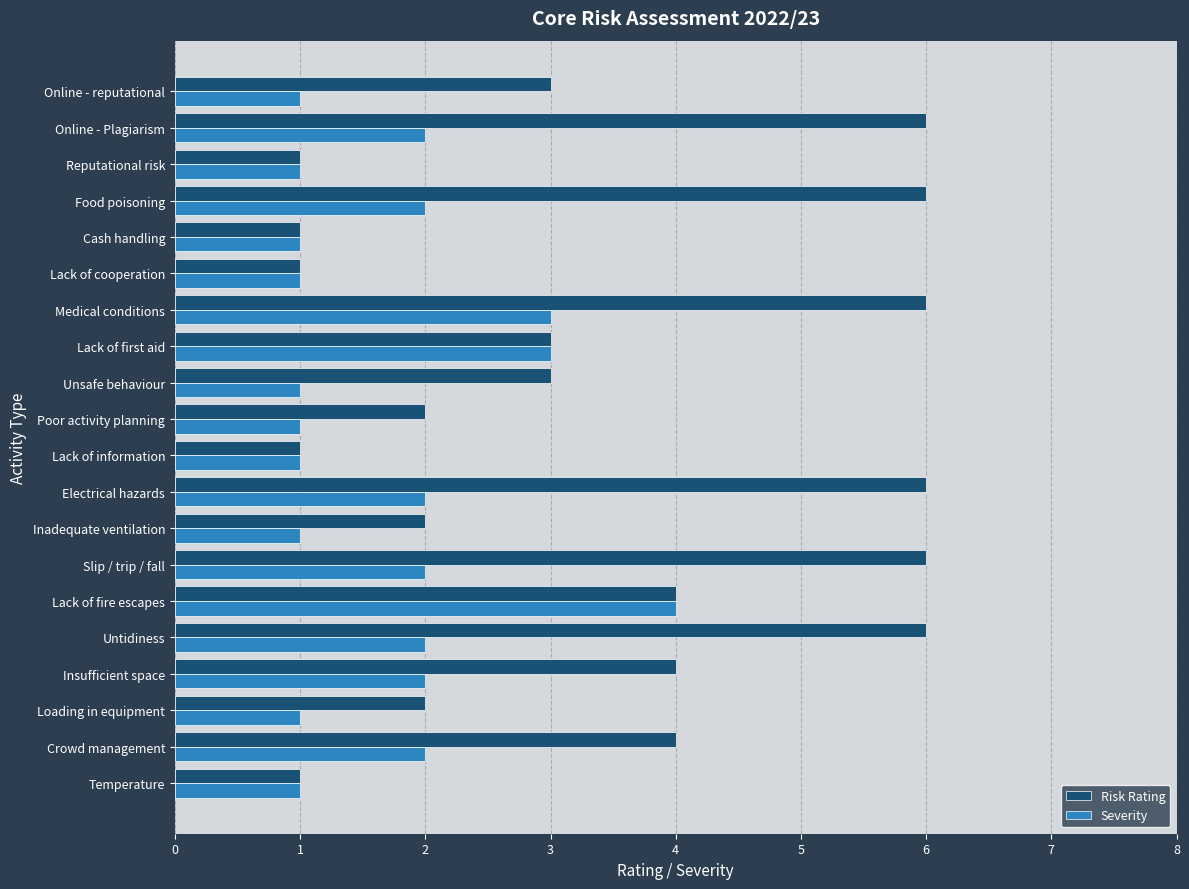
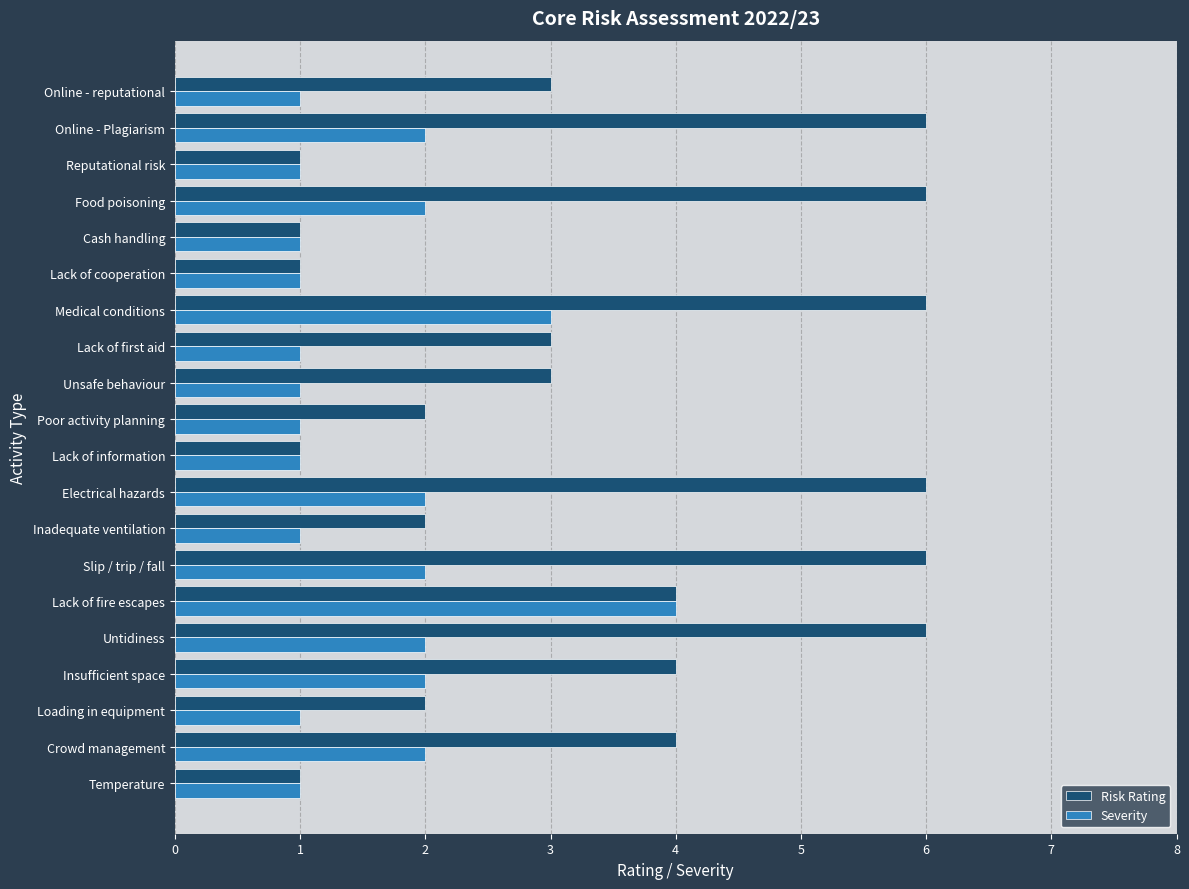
Severity, Lack of first aid: 3 -> 1
